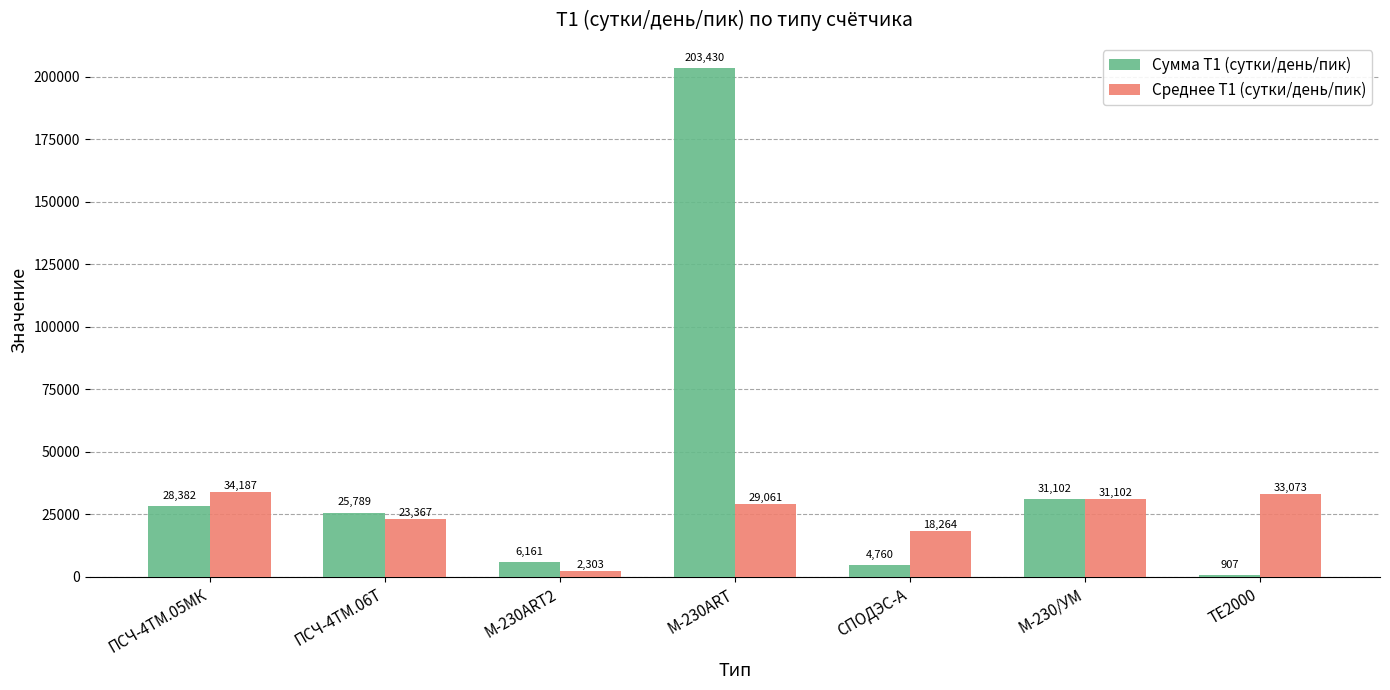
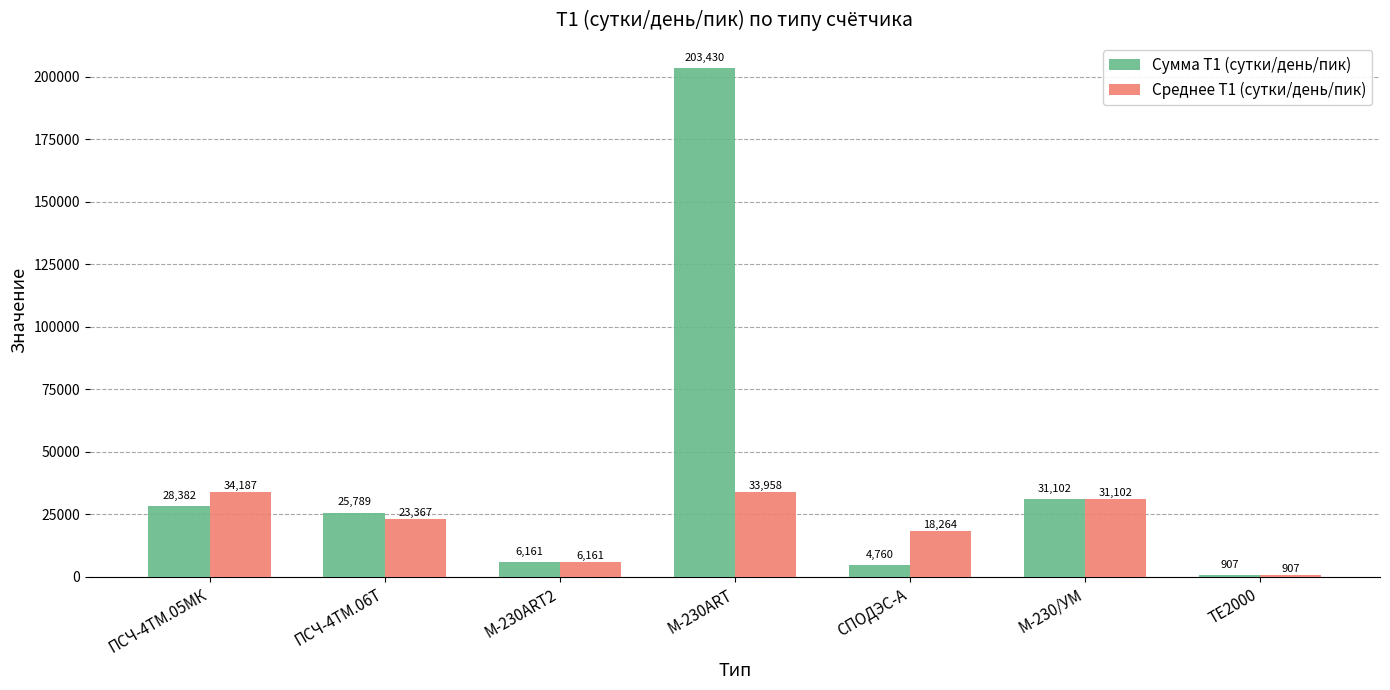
Среднее Т1 (сутки/день/пик), M-230ART2: 2,303 -> 6,161
Среднее Т1 (сутки/день/пик), M-230ART: 29,061 -> 33,958
Среднее Т1 (сутки/день/пик), ТЕ2000: 33,073 -> 907
